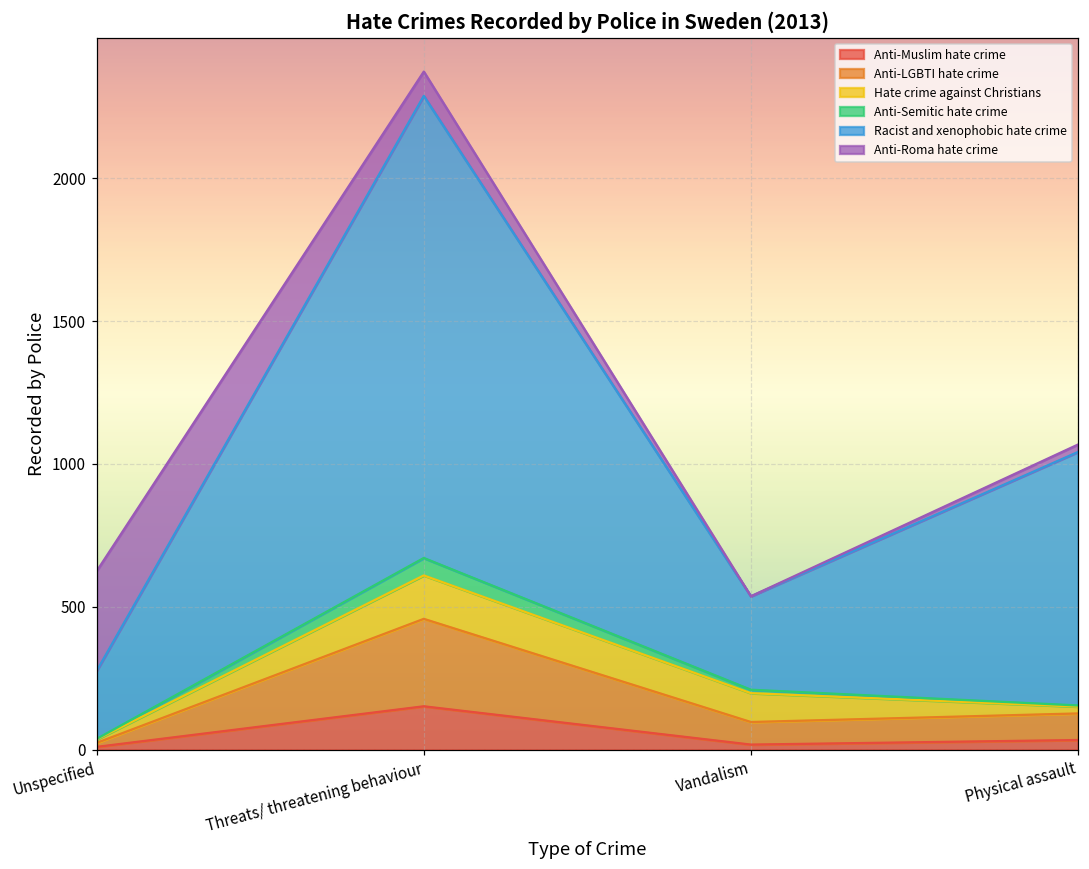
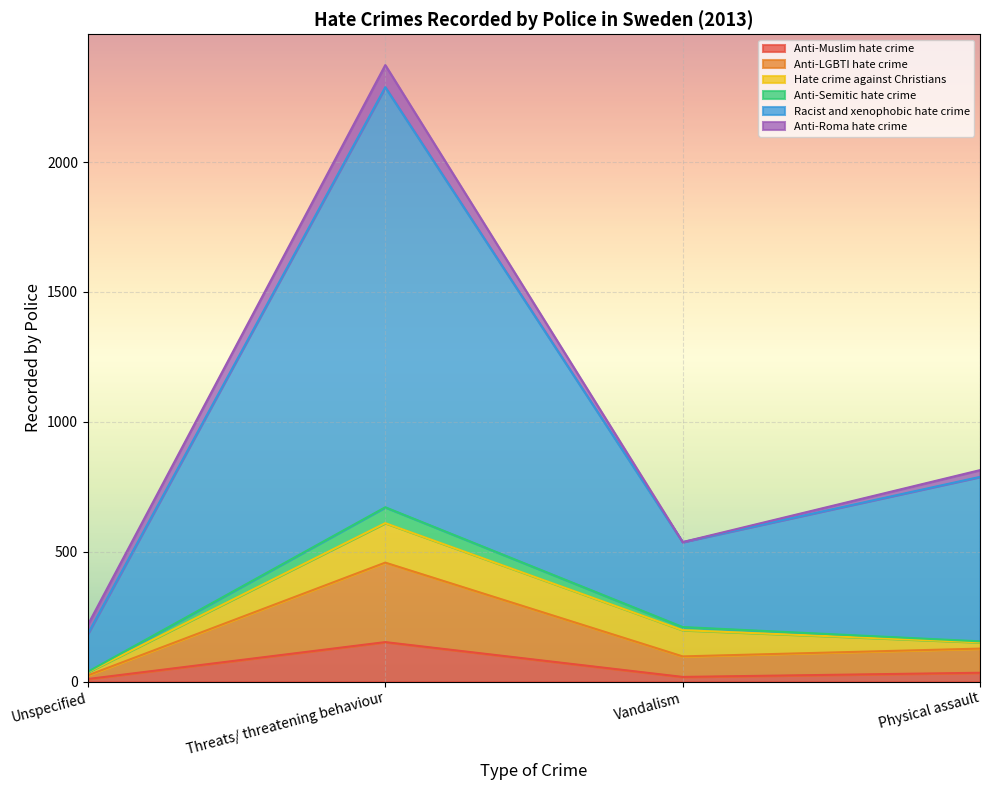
Racist and xenophobic hate crime, Unspecified: 240 -> 150
Anti-Roma hate crime, Unspecified: 350 -> 40
Racist and xenophobic hate crime, Physical assault: 890 -> 630
